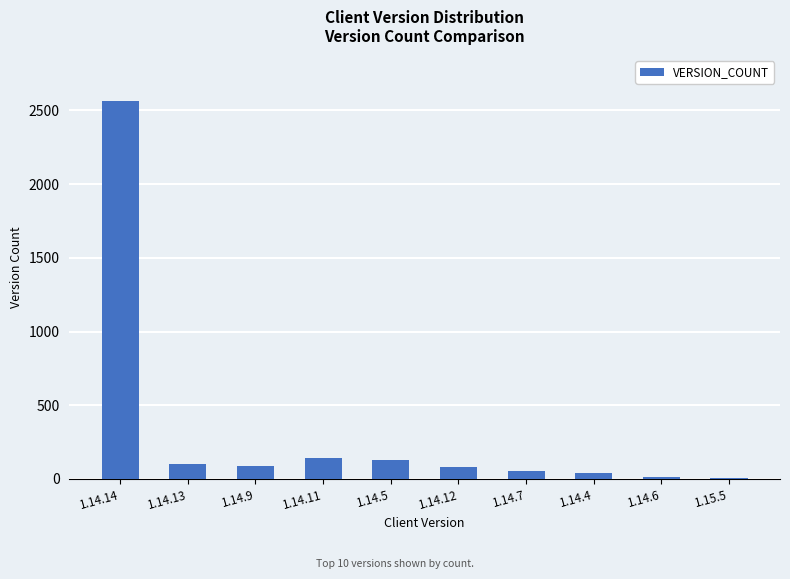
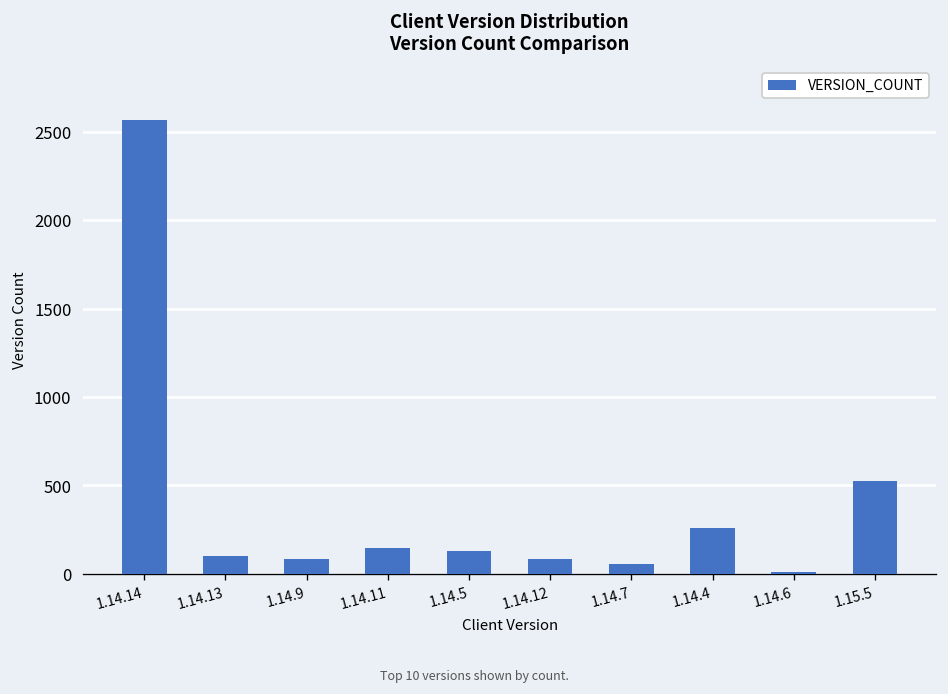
1.14.4: 40 -> 260
1.15.5: 10 -> 530
